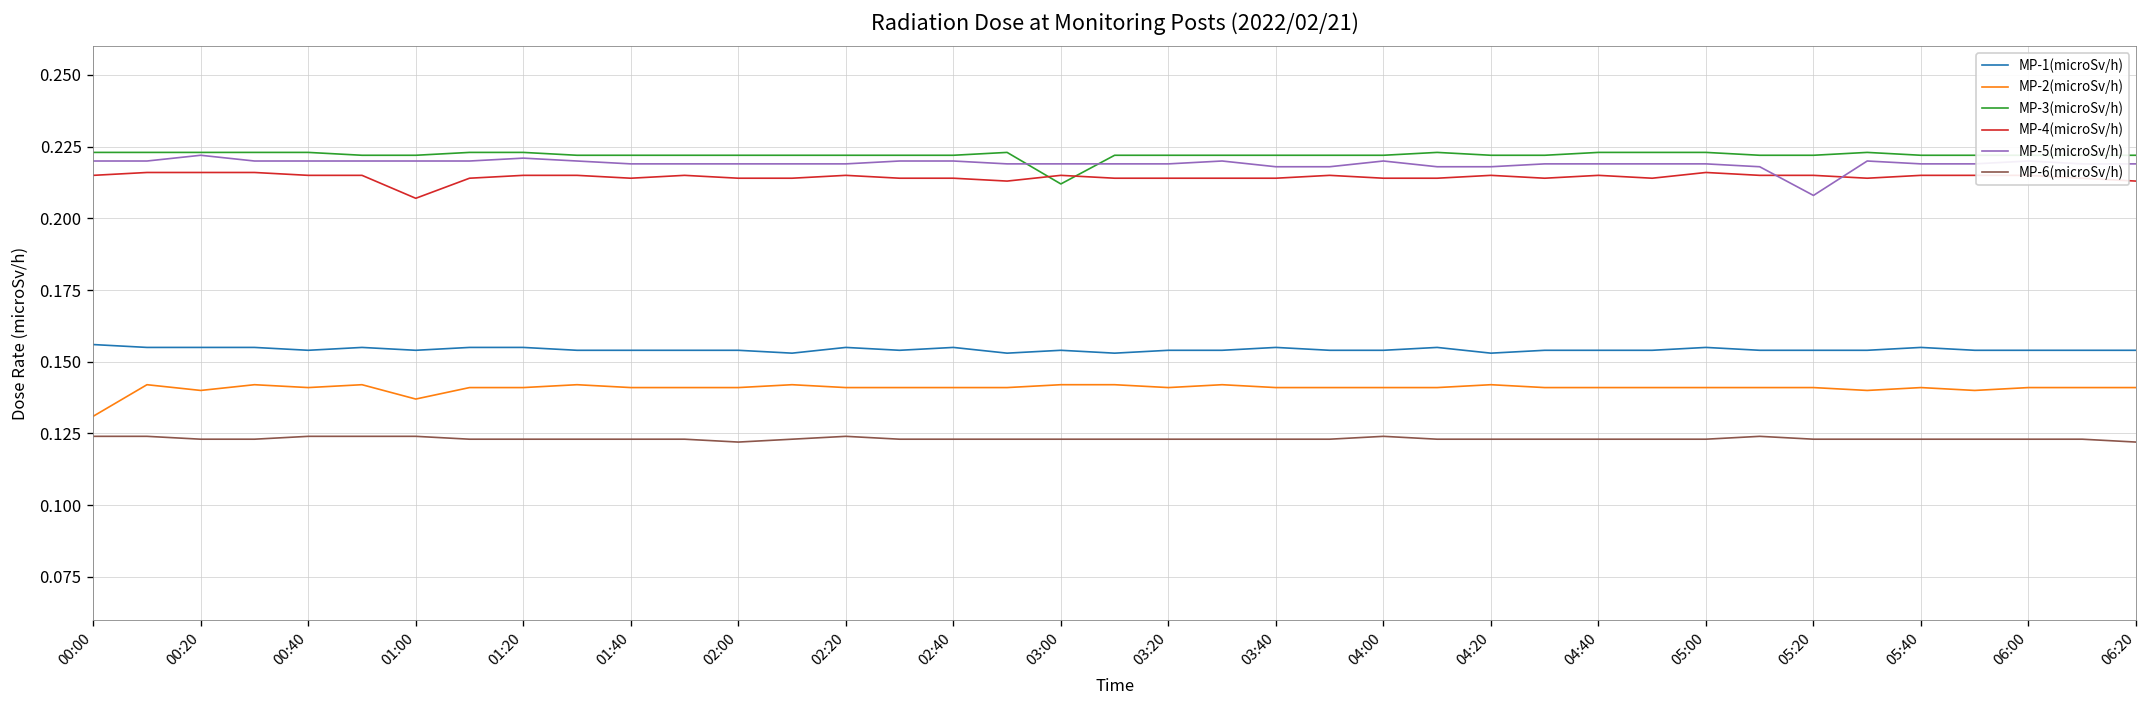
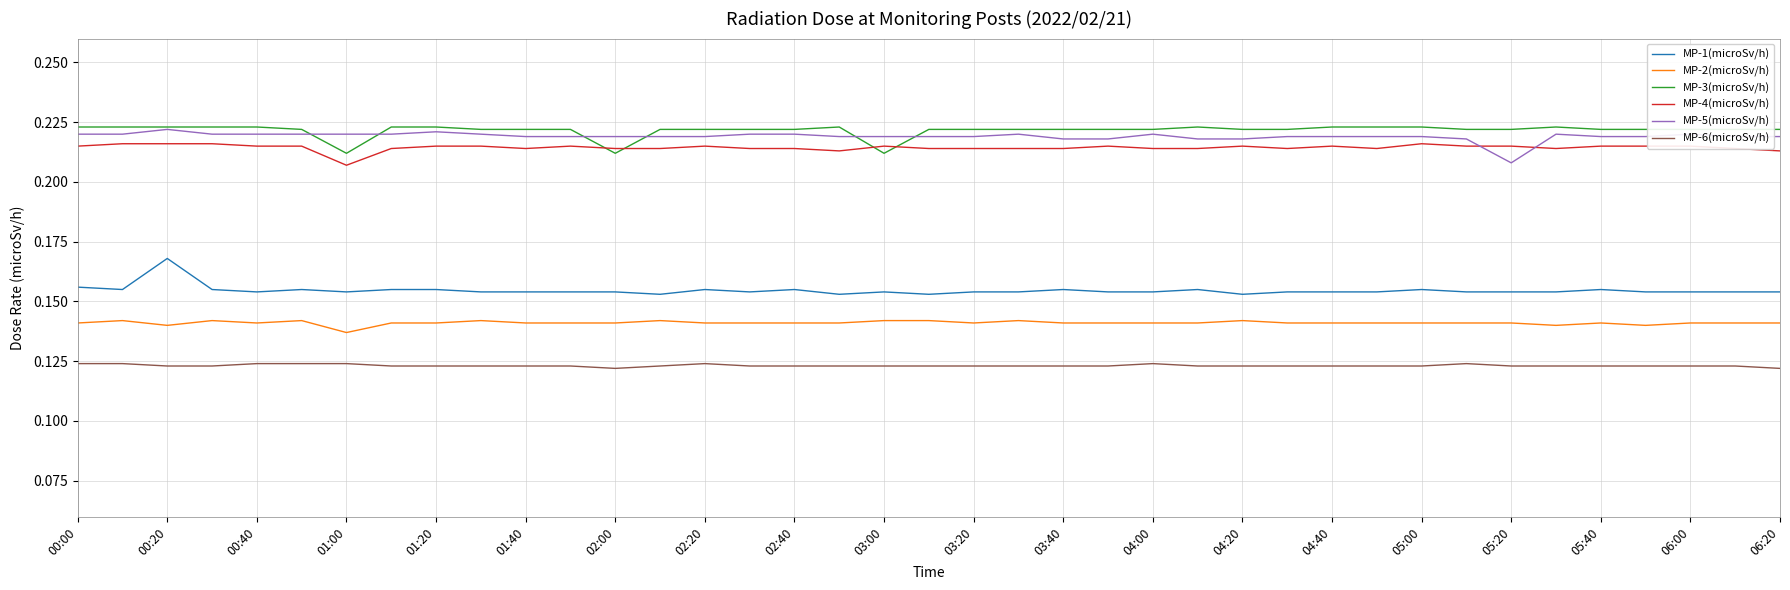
MP-2(microSv/h), 00:00: 0.131 -> 0.141
MP-1(microSv/h), 00:20: 0.155 -> 0.168
MP-3(microSv/h), 01:00: 0.222 -> 0.212
MP-3(microSv/h), 02:00: 0.222 -> 0.212
